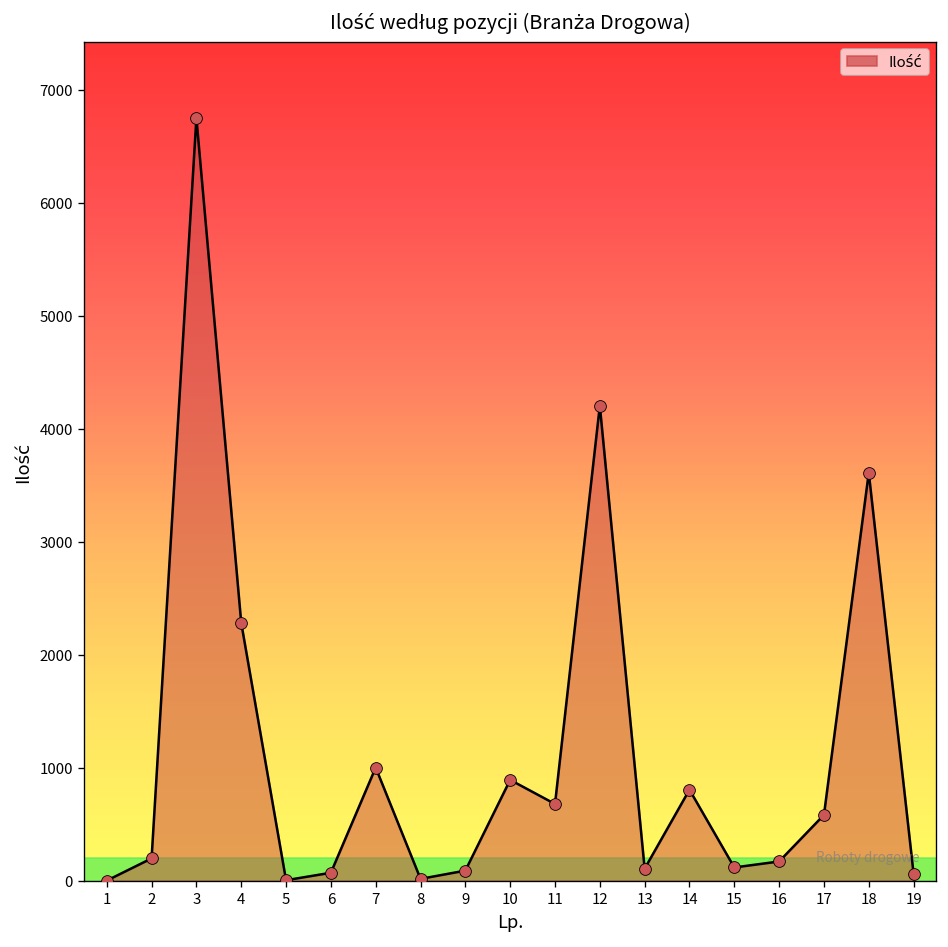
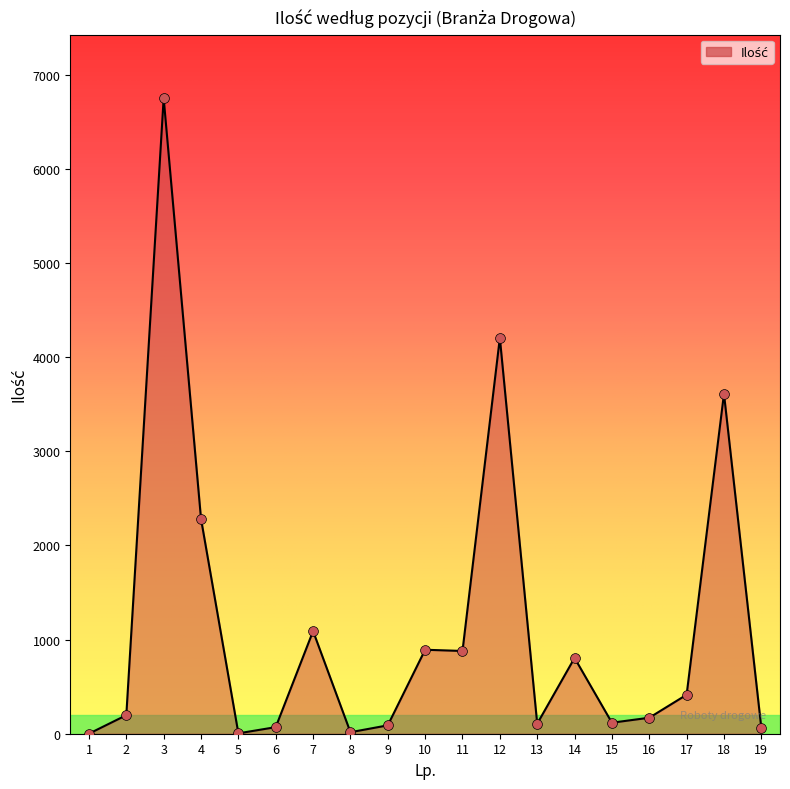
7: 1000 -> 1100
11: 700 -> 900
17: 600 -> 400
